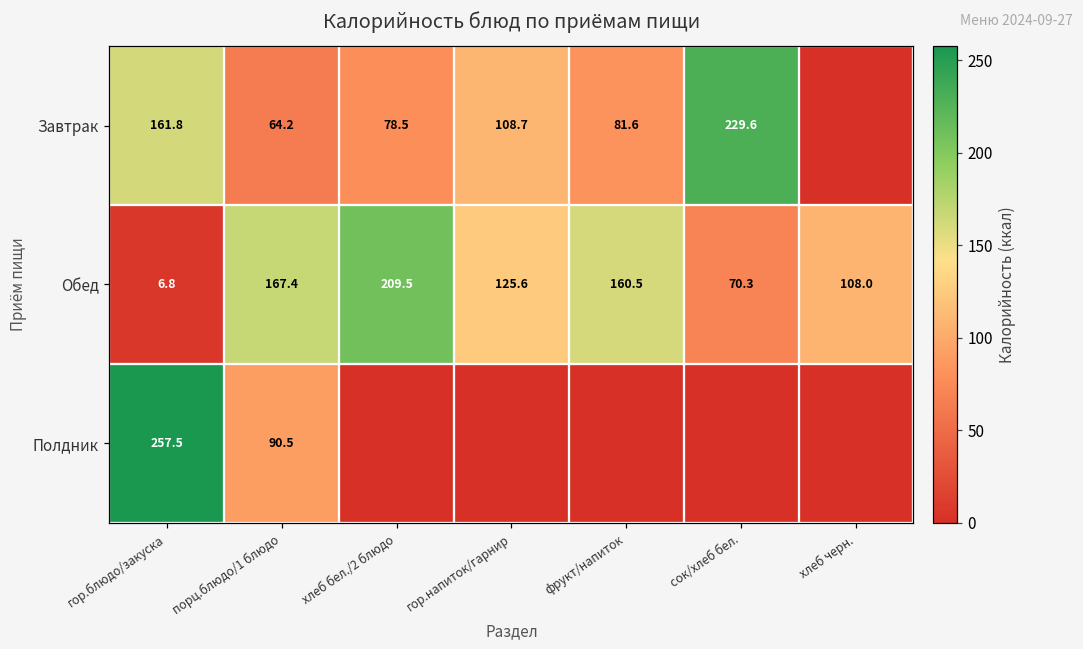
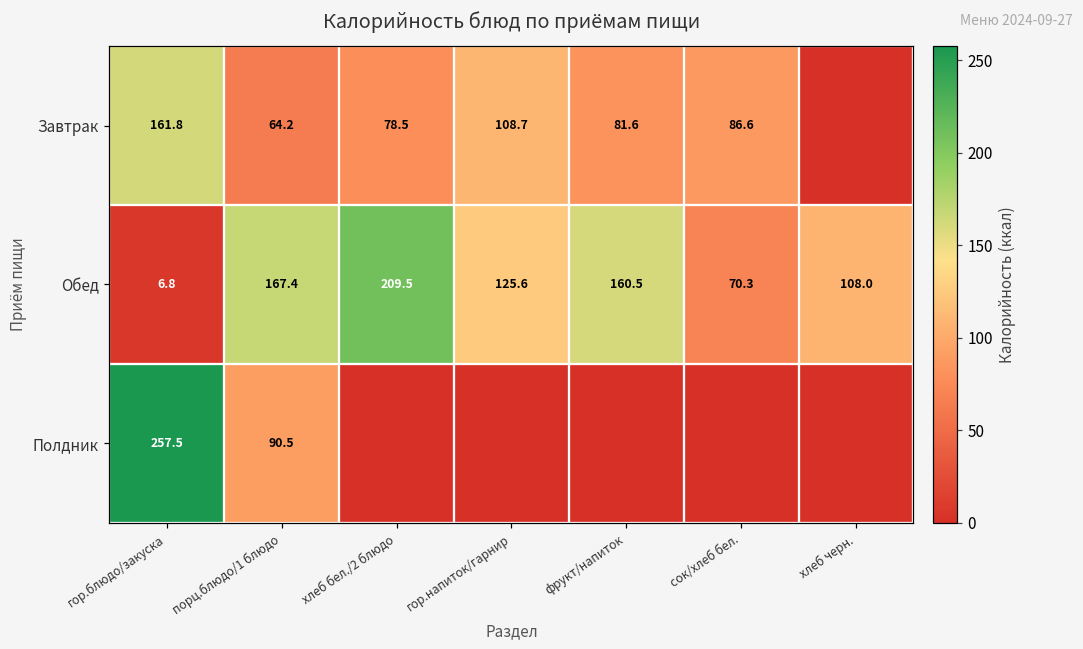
Завтрак, сок/хлеб бел.: 229.6 -> 86.6
